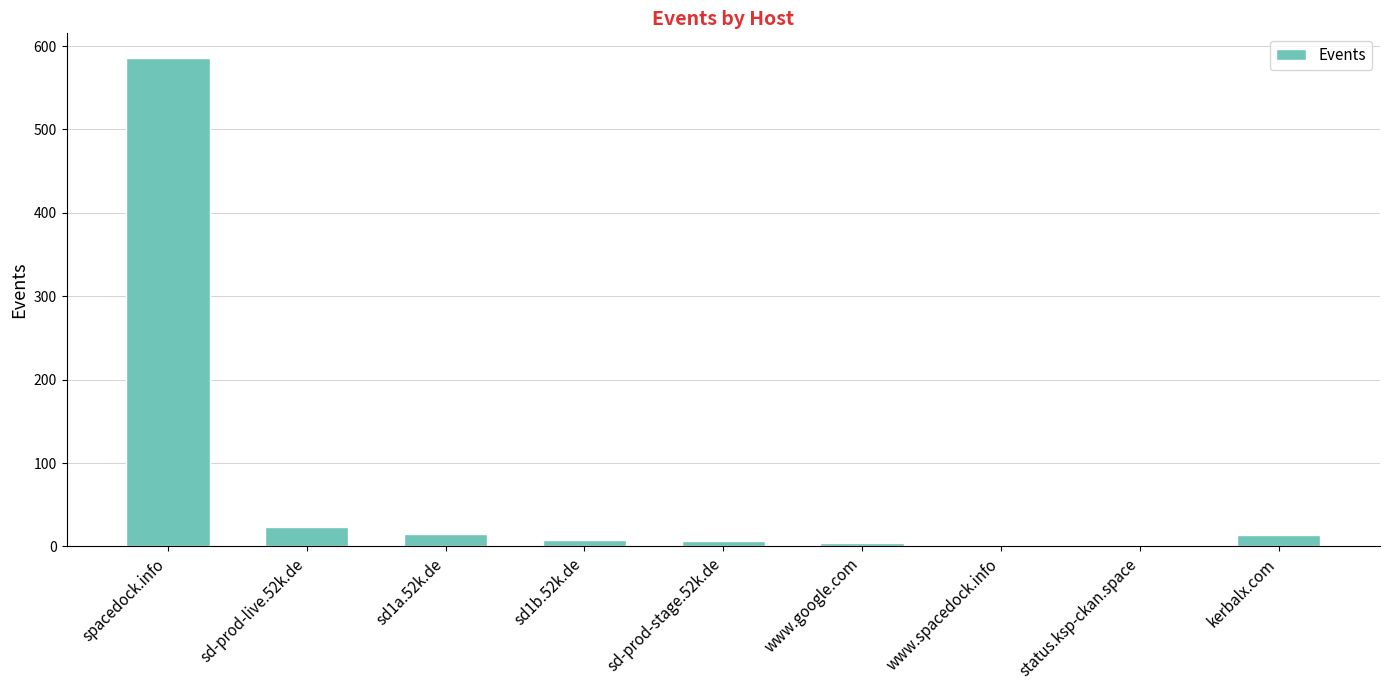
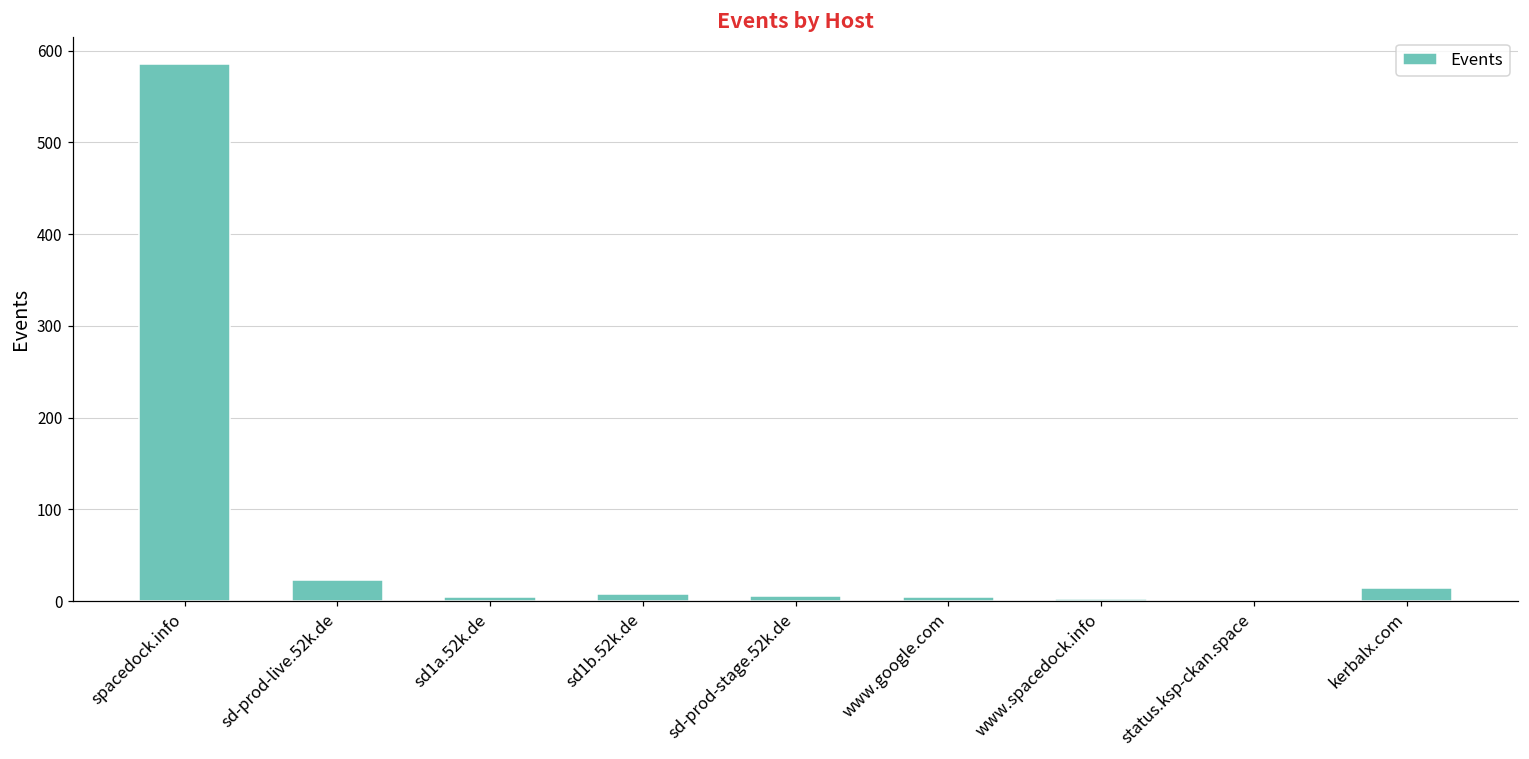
sd1a.52k.de: 20 -> 10
